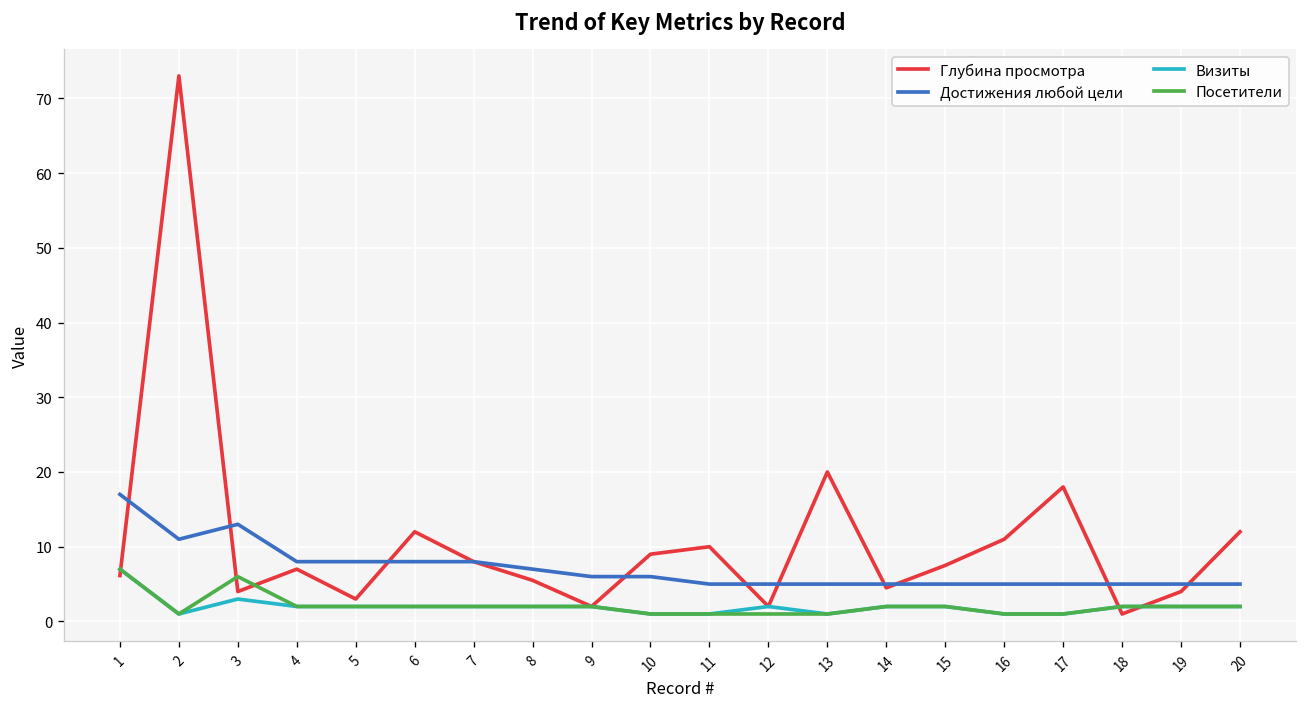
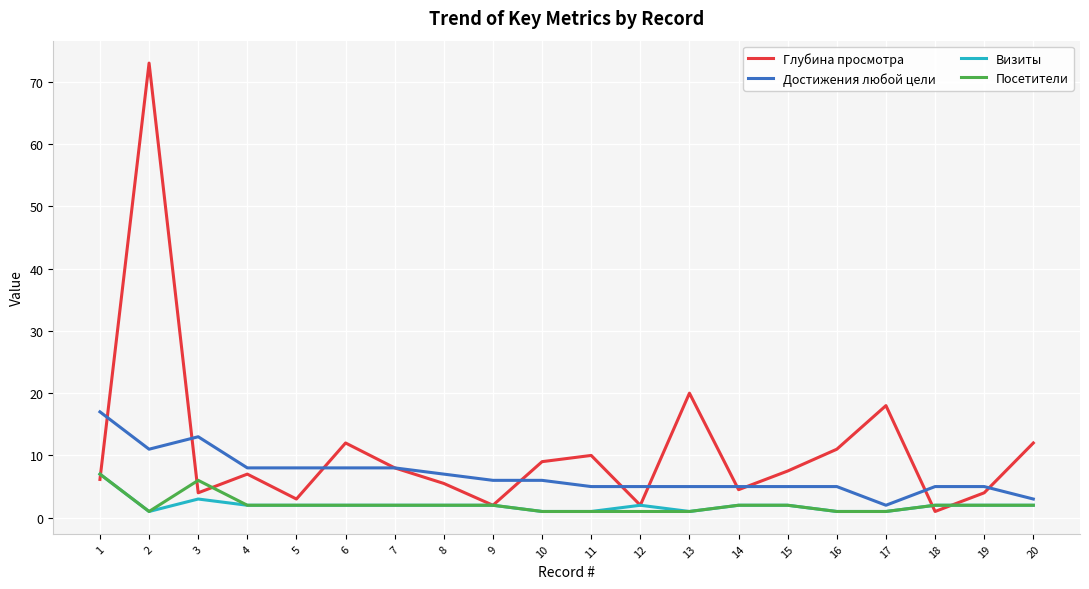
Достижения любой цели, 17: 5 -> 2
Достижения любой цели, 20: 5 -> 3
